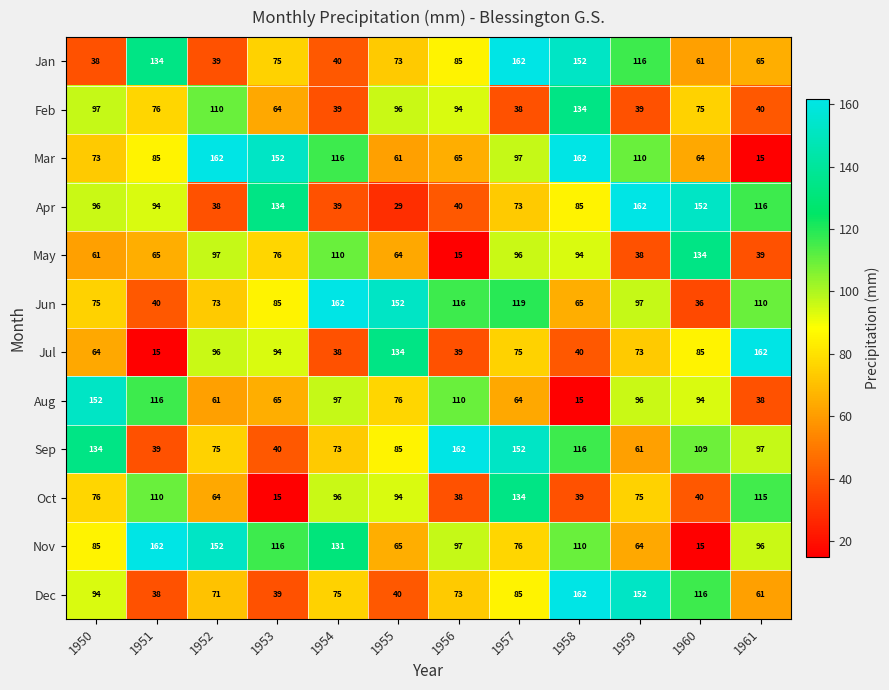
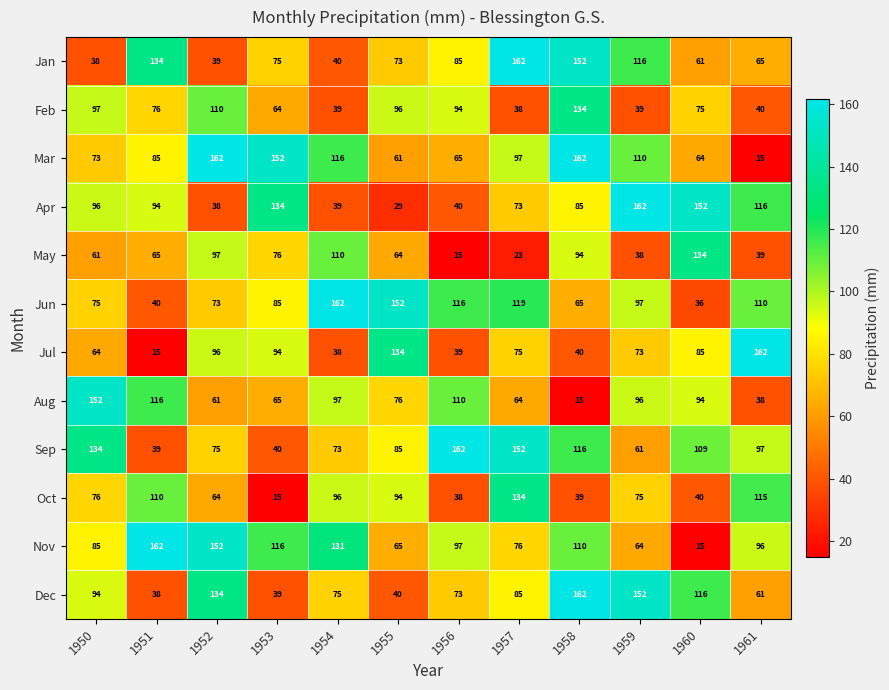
May, 1957: 96 -> 23
Dec, 1952: 71 -> 134
